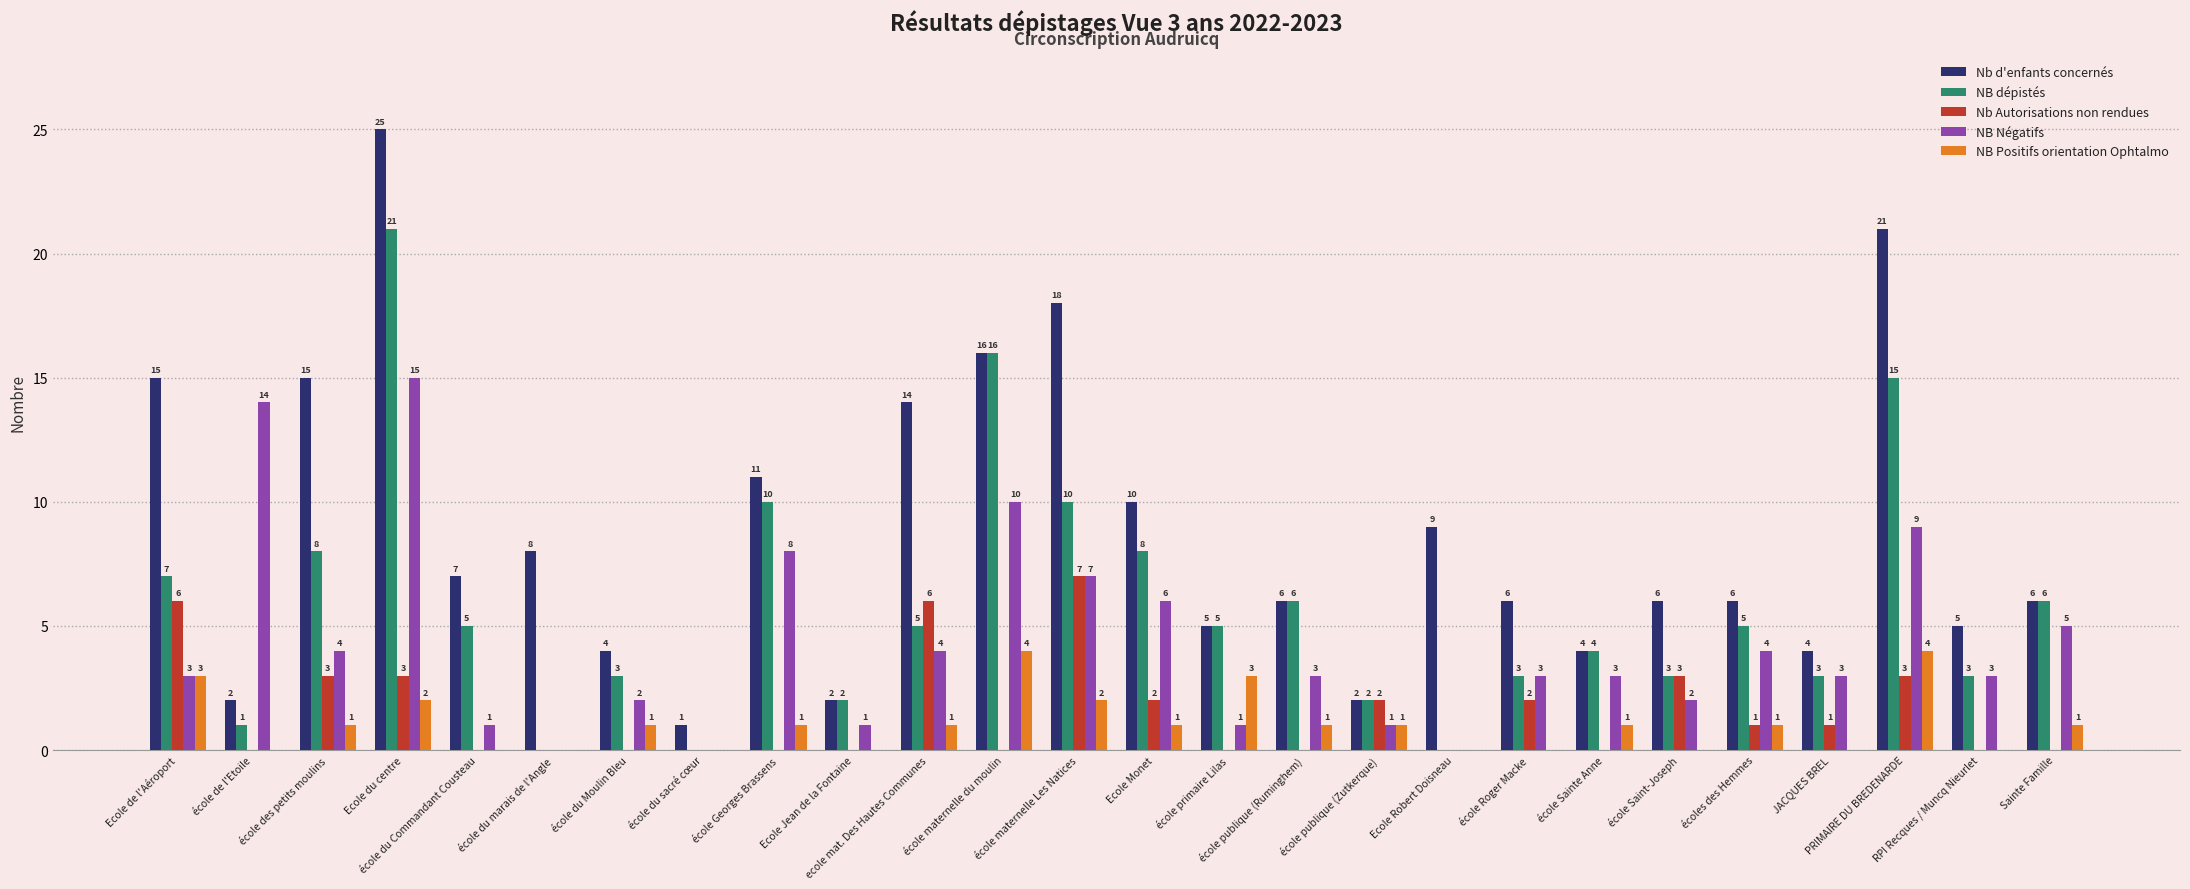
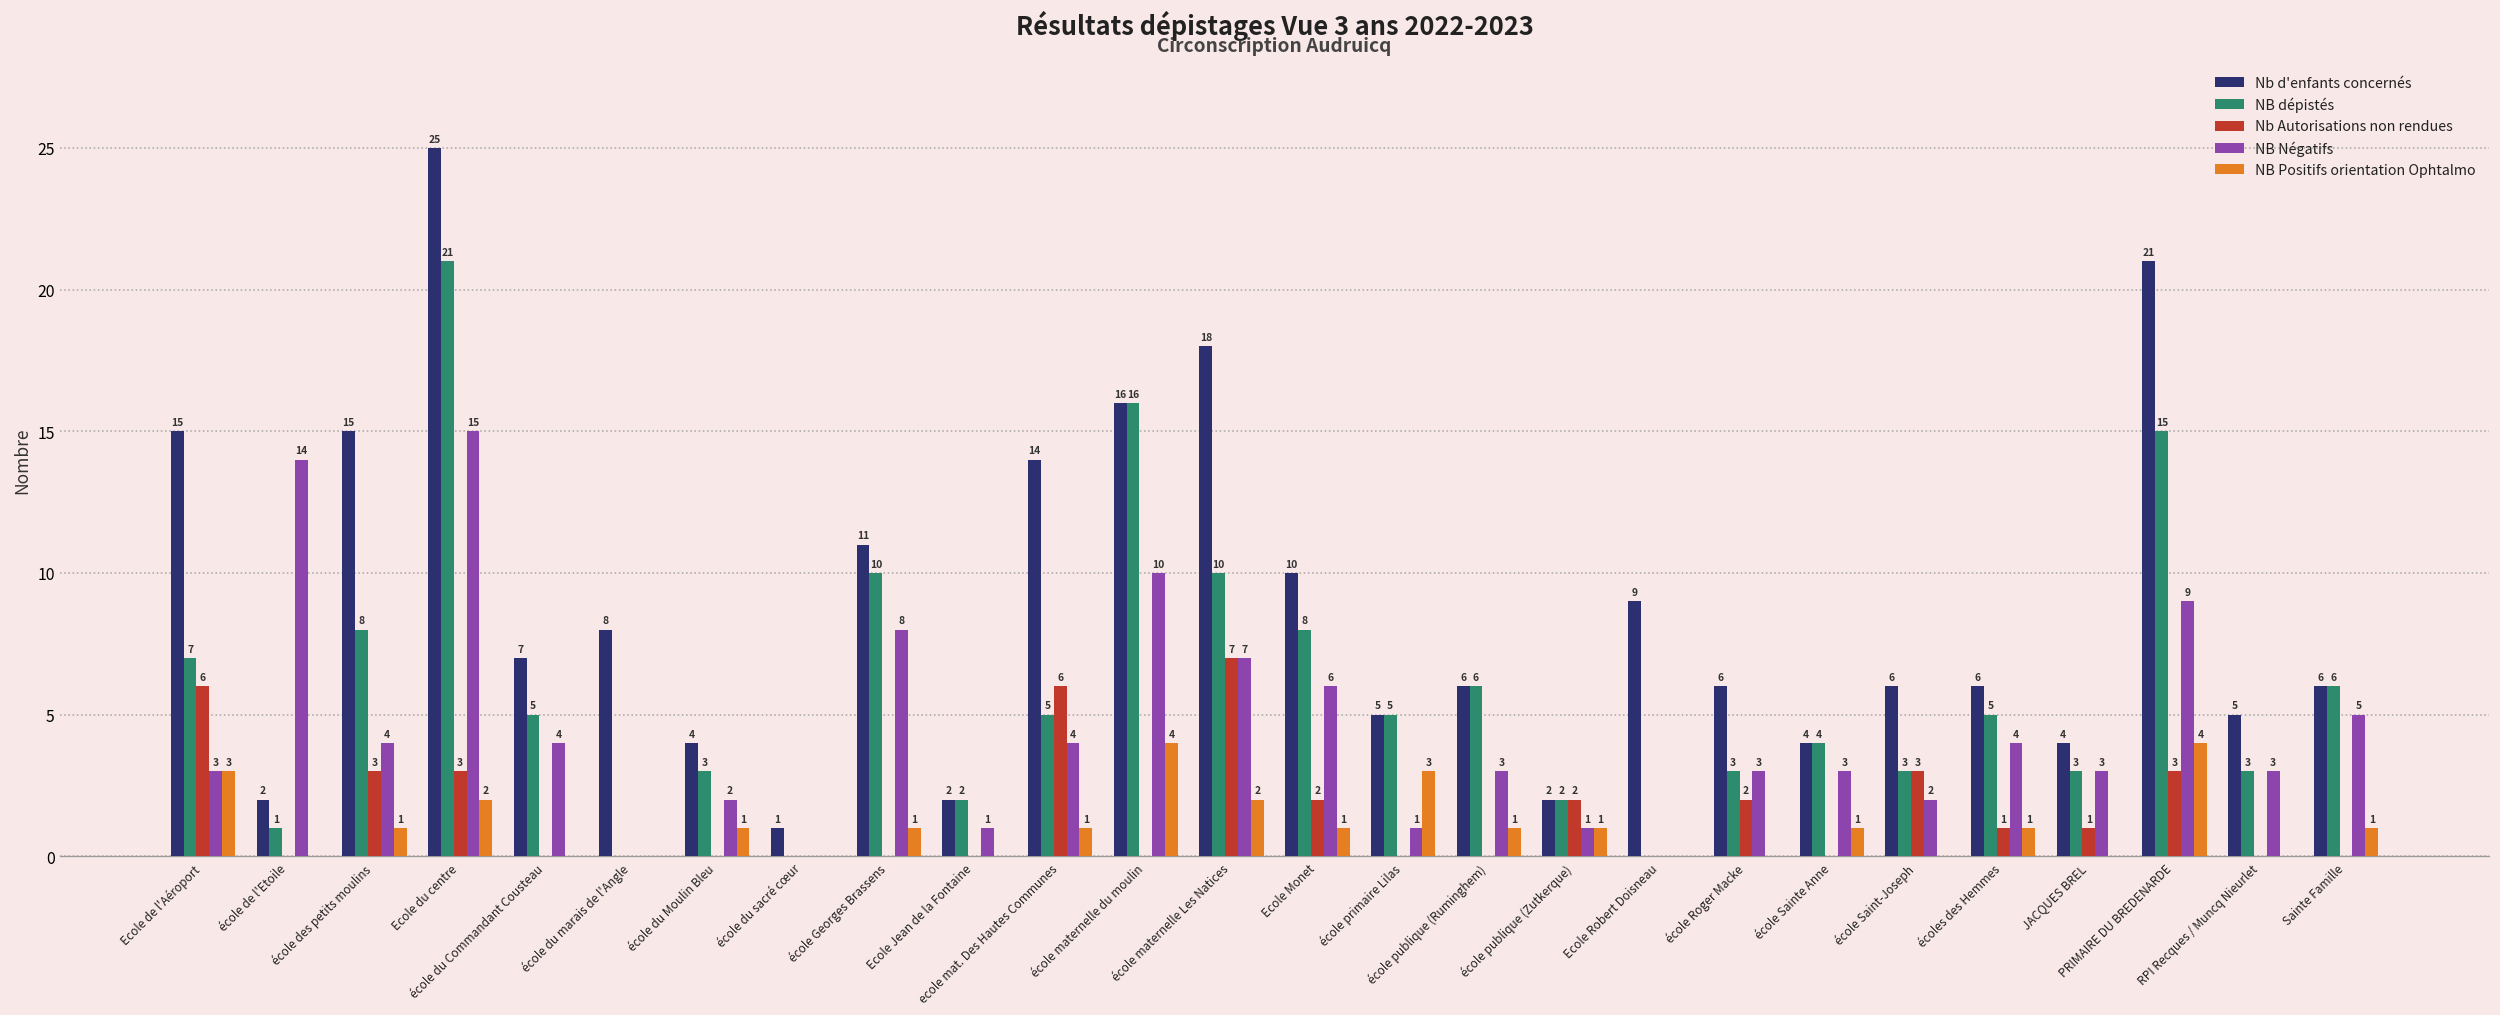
NB Négatifs, école du Commandant Cousteau: 1 -> 4
